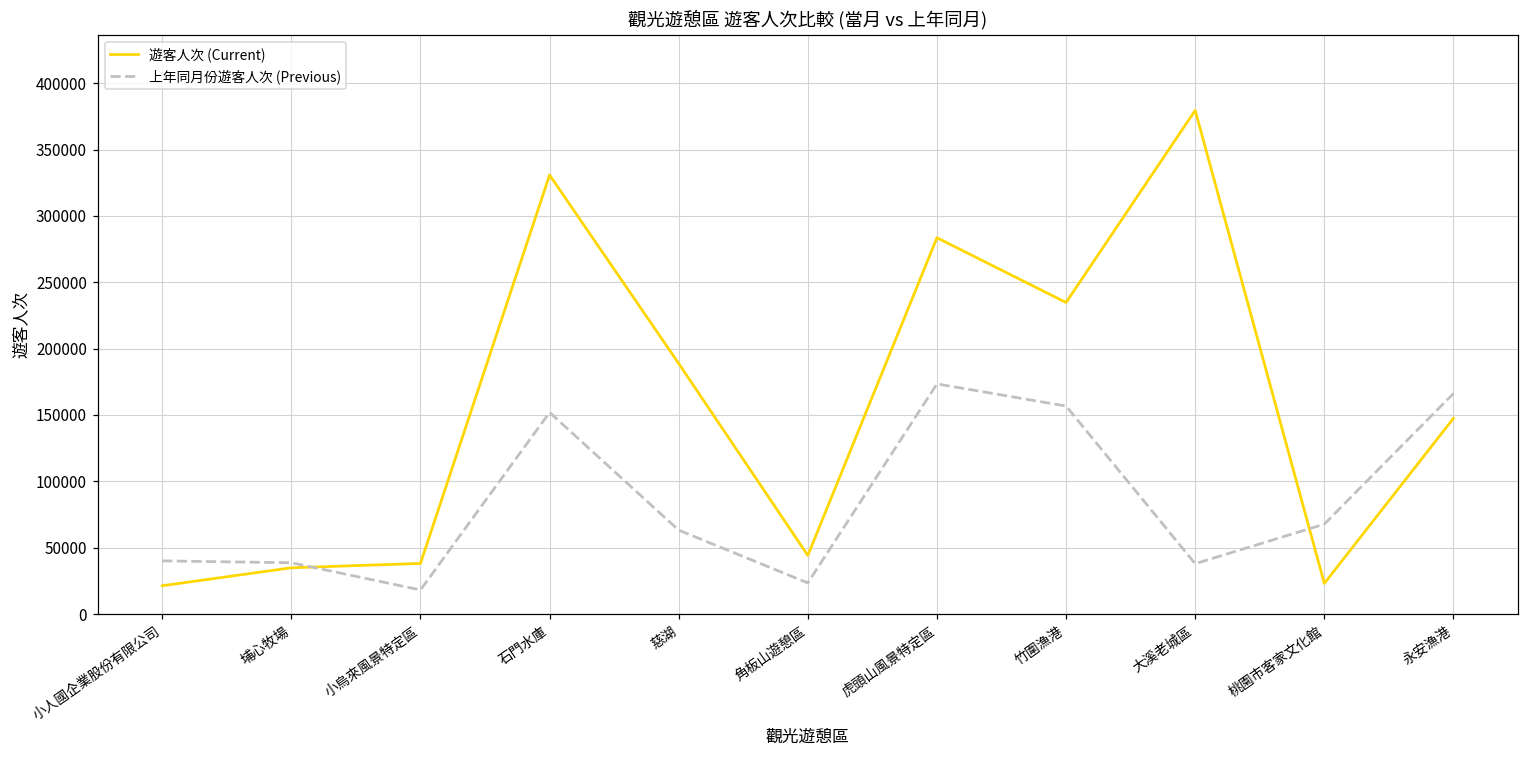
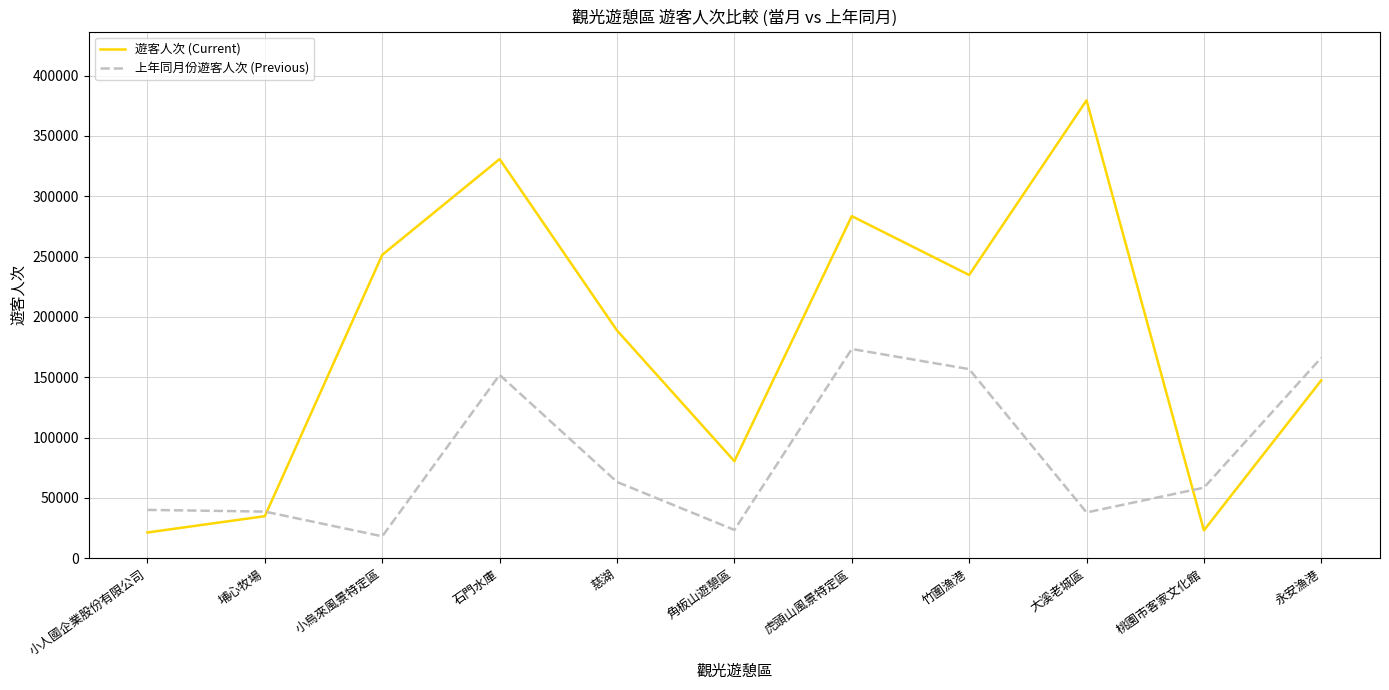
遊客人次 (Current), 小烏來風景特定區: 38000 -> 251000
遊客人次 (Current), 角板山遊憩區: 44000 -> 80000
上年同月份遊客人次 (Previous), 桃園市客家文化館: 68000 -> 58000
